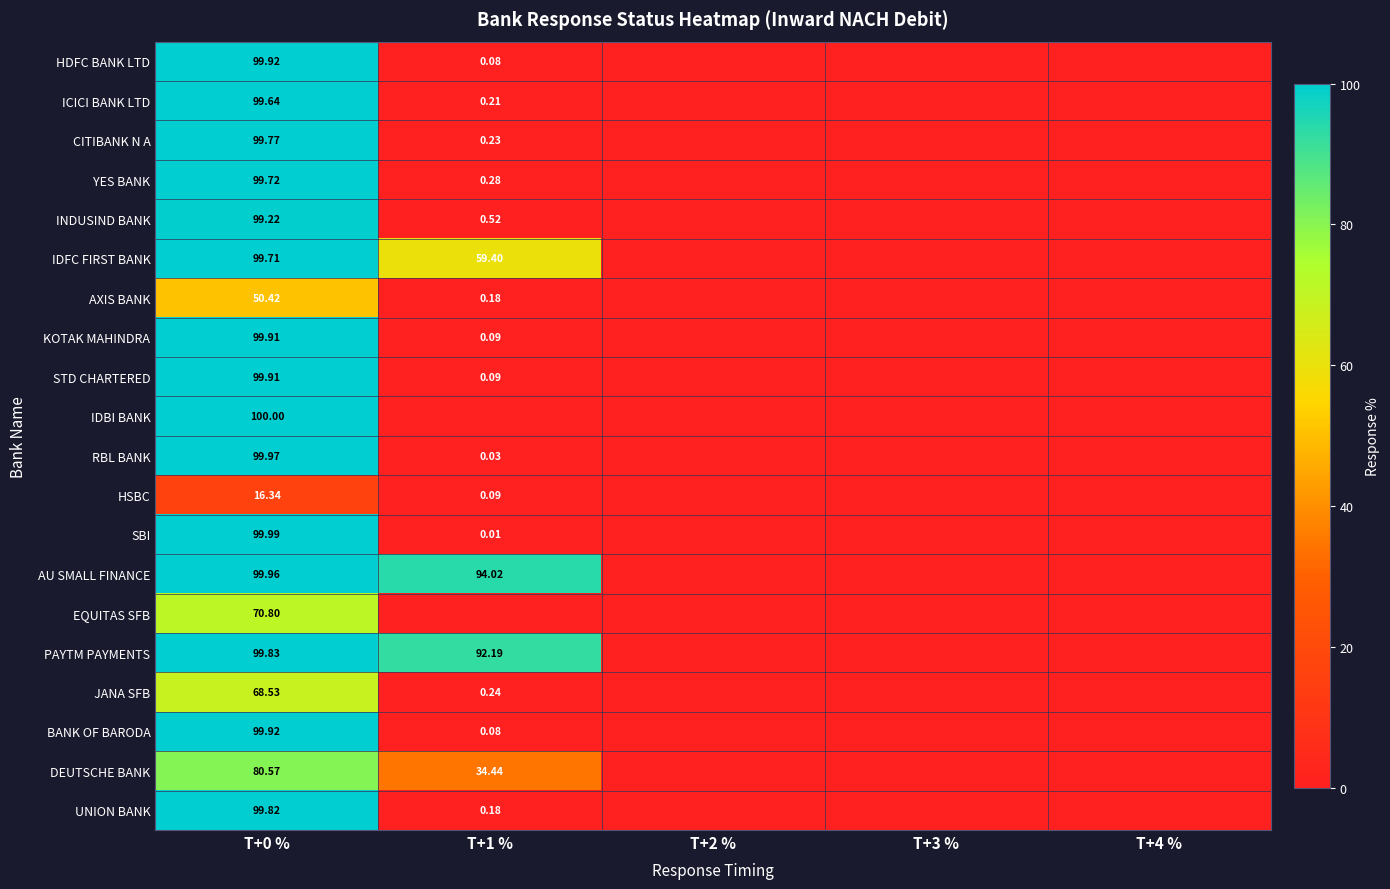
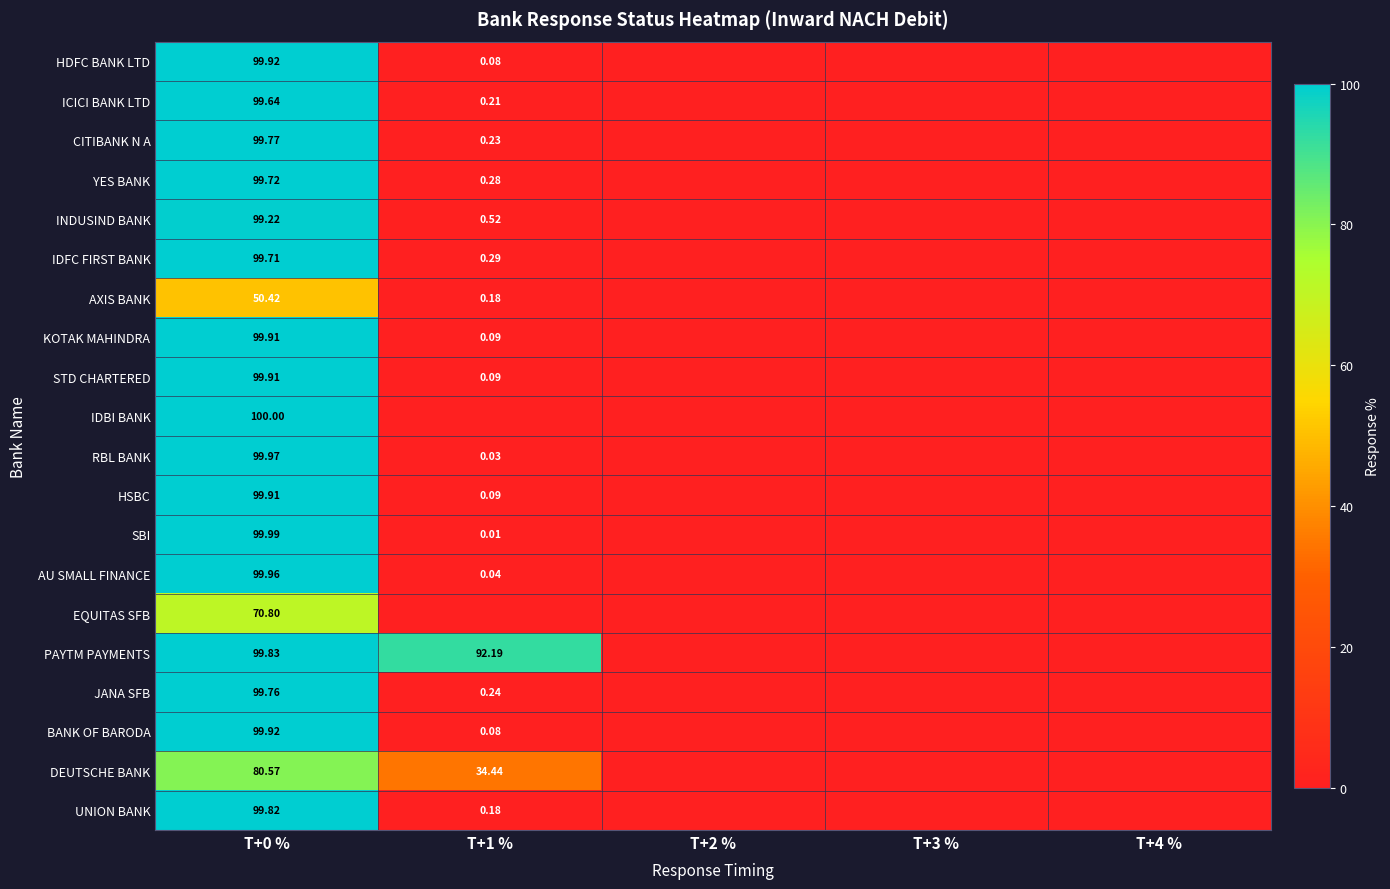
IDFC FIRST BANK, T+1 %: 59.40 -> 0.29
HSBC, T+0 %: 16.34 -> 99.91
AU SMALL FINANCE, T+1 %: 94.02 -> 0.04
JANA SFB, T+0 %: 68.53 -> 99.76
